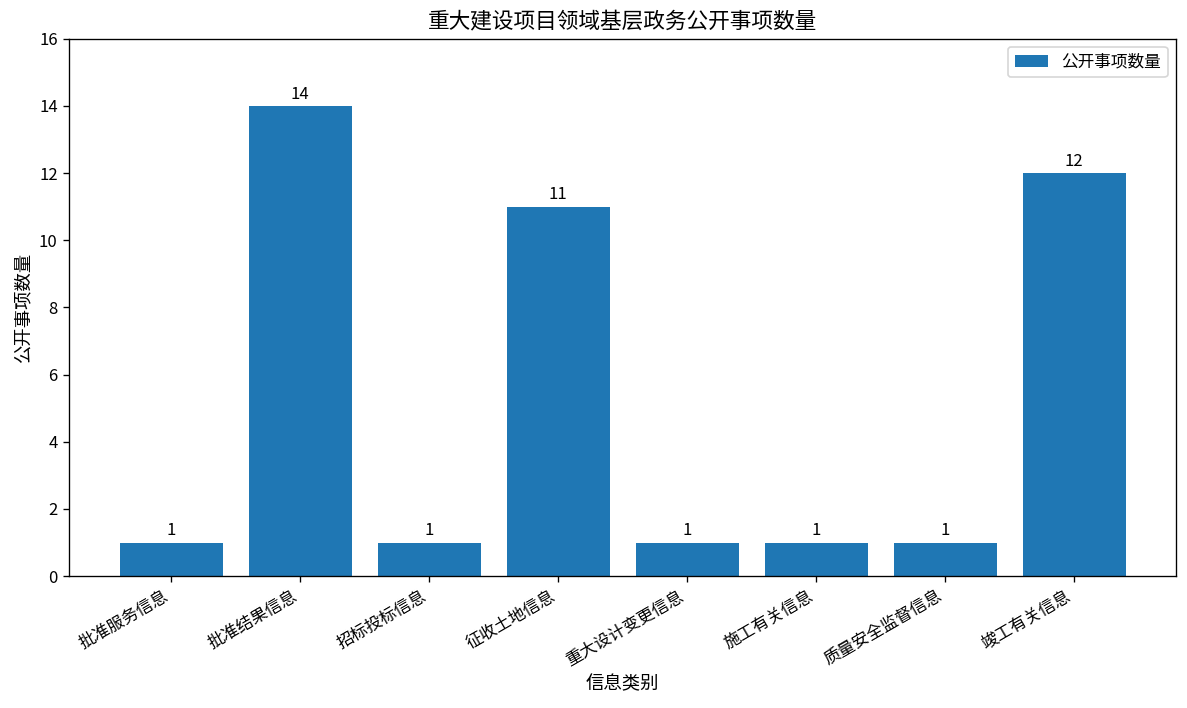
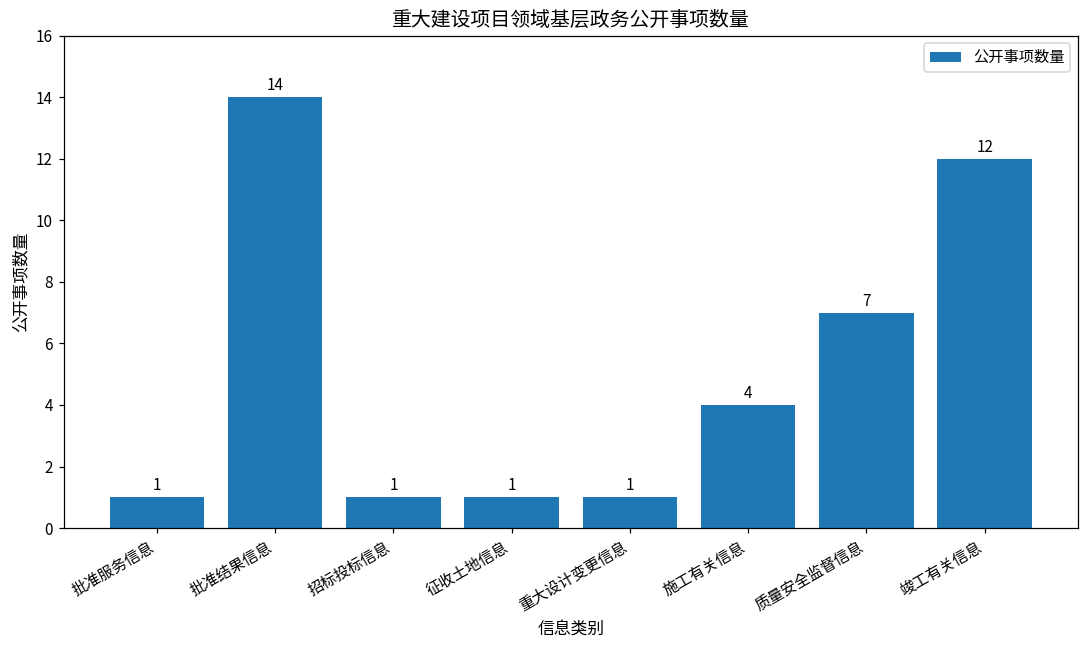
征收土地信息: 11 -> 1
施工有关信息: 1 -> 4
质量安全监督信息: 1 -> 7
